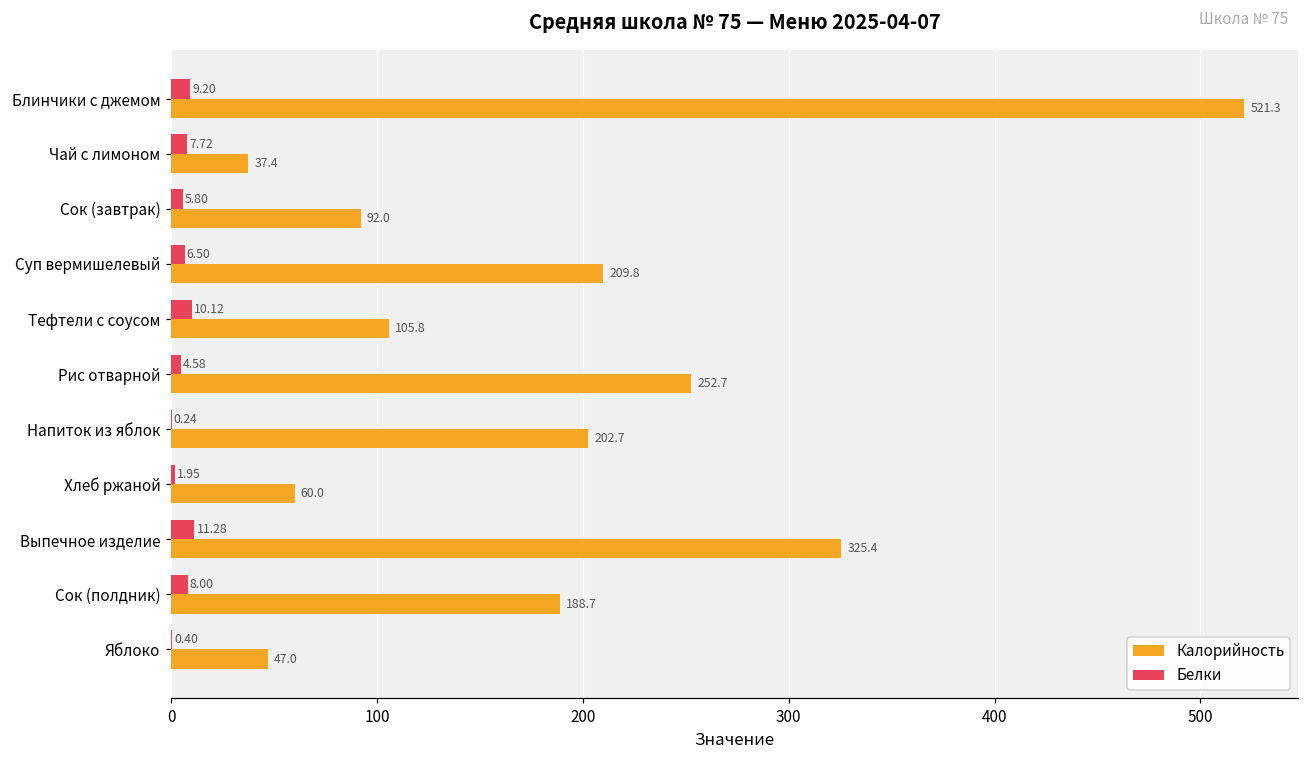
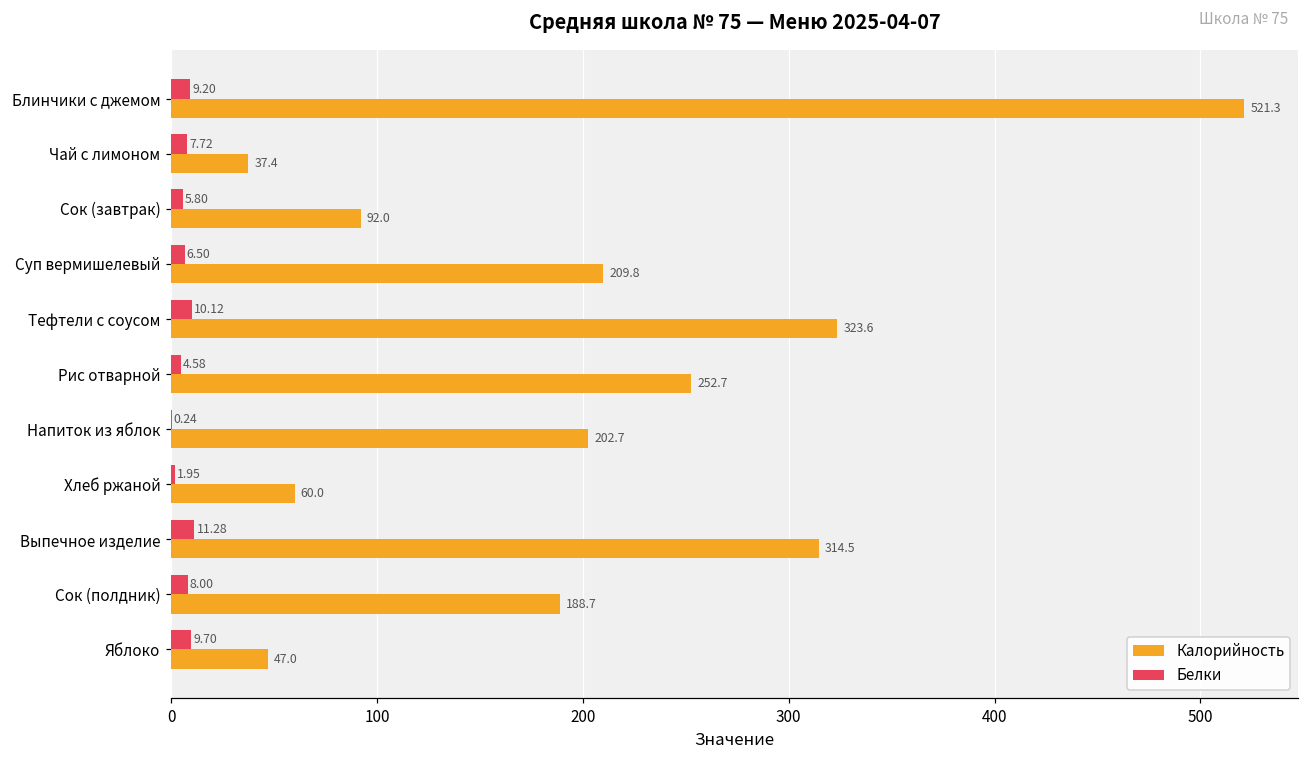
Калорийность, Тефтели с соусом: 105.8 -> 323.6
Калорийность, Выпечное изделие: 325.4 -> 314.5
Белки, Яблоко: 0.40 -> 9.70
